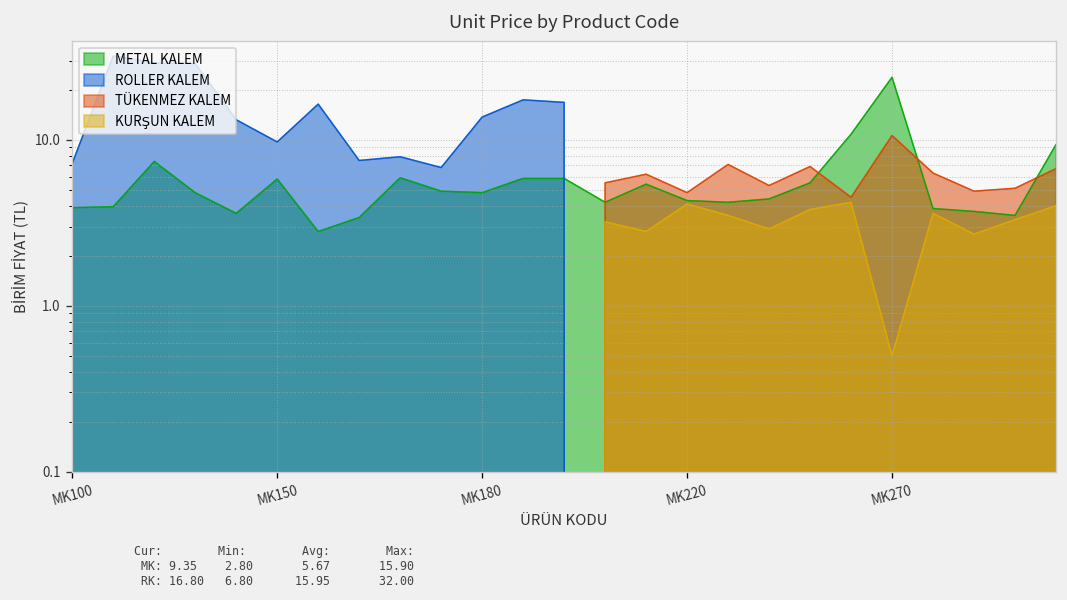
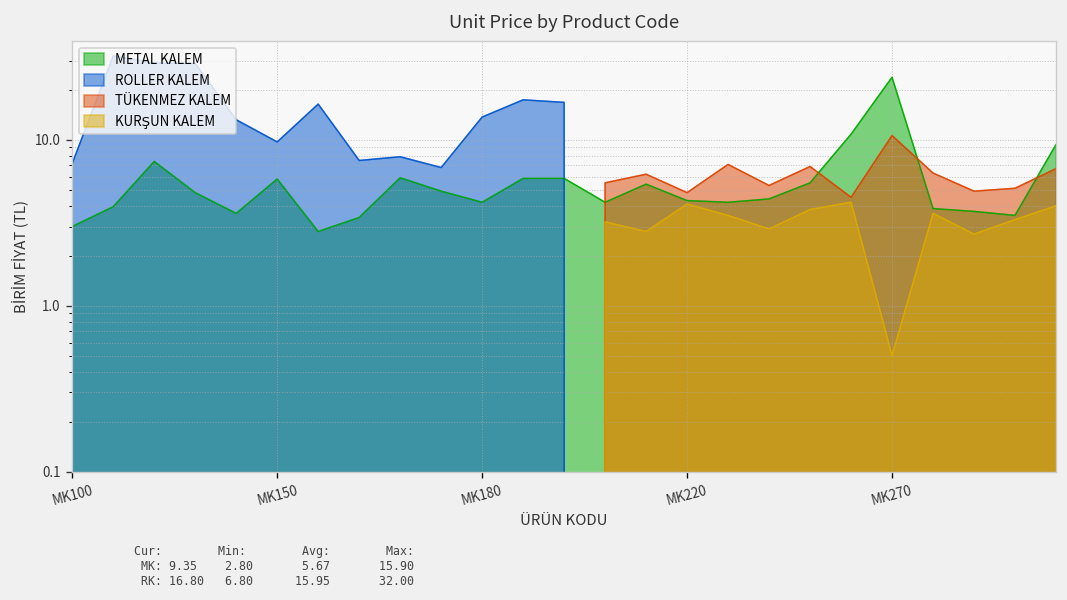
METAL KALEM, MK100: 3.9 -> 3.0
METAL KALEM, MK180: 4.8 -> 4.2
